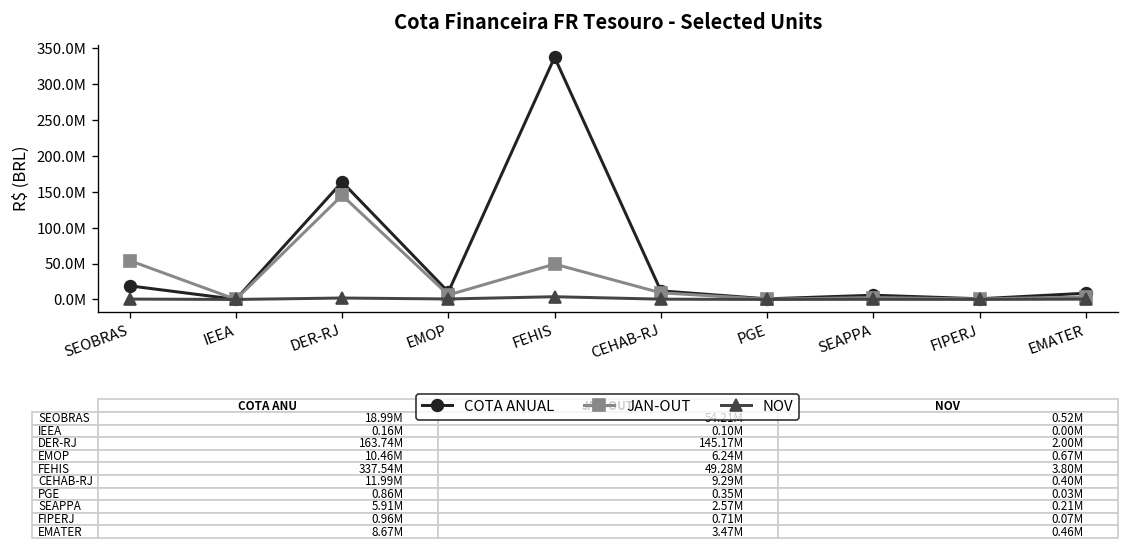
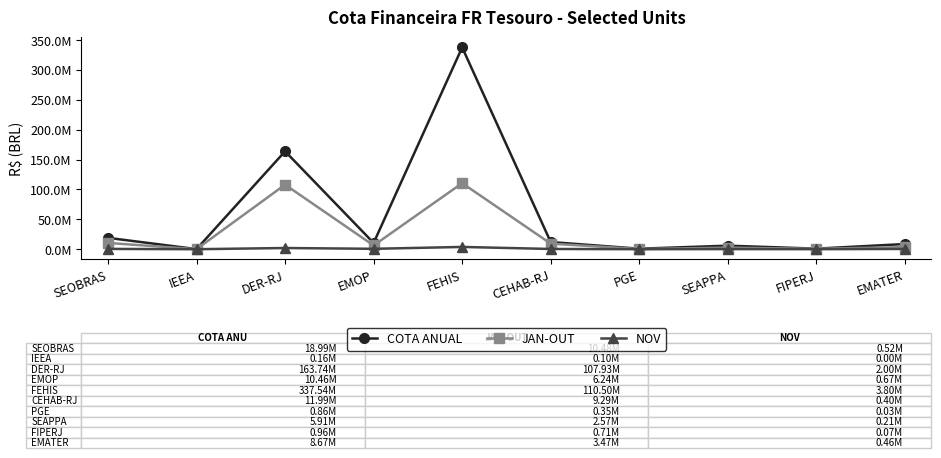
JAN-OUT, SEOBRAS: 50000000 -> 10000000
JAN-OUT, DER-RJ: 145.17M -> 107.93M
JAN-OUT, FEHIS: 49.28M -> 110.50M
